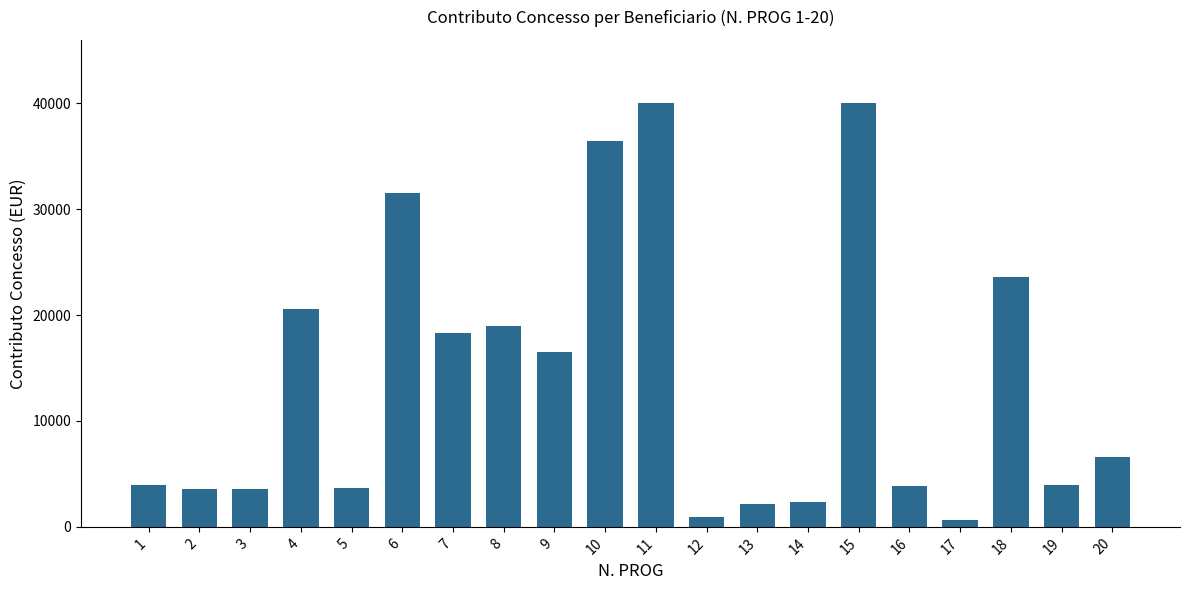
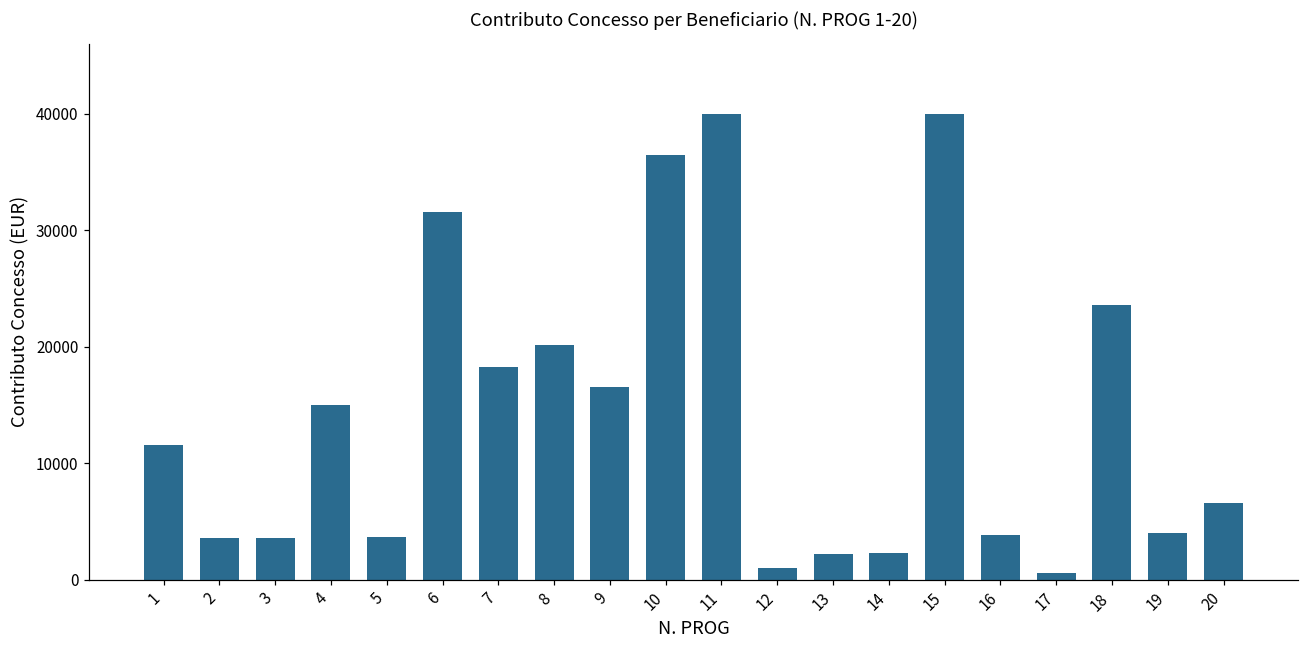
1: 4000 -> 11500
4: 20600 -> 15000
8: 19000 -> 20200
